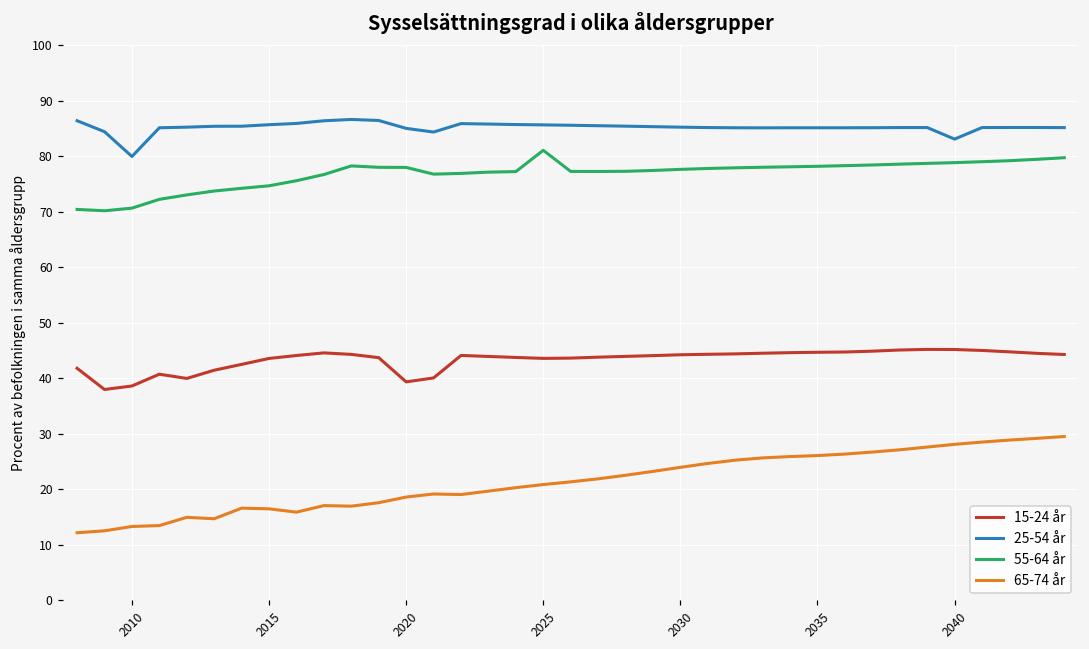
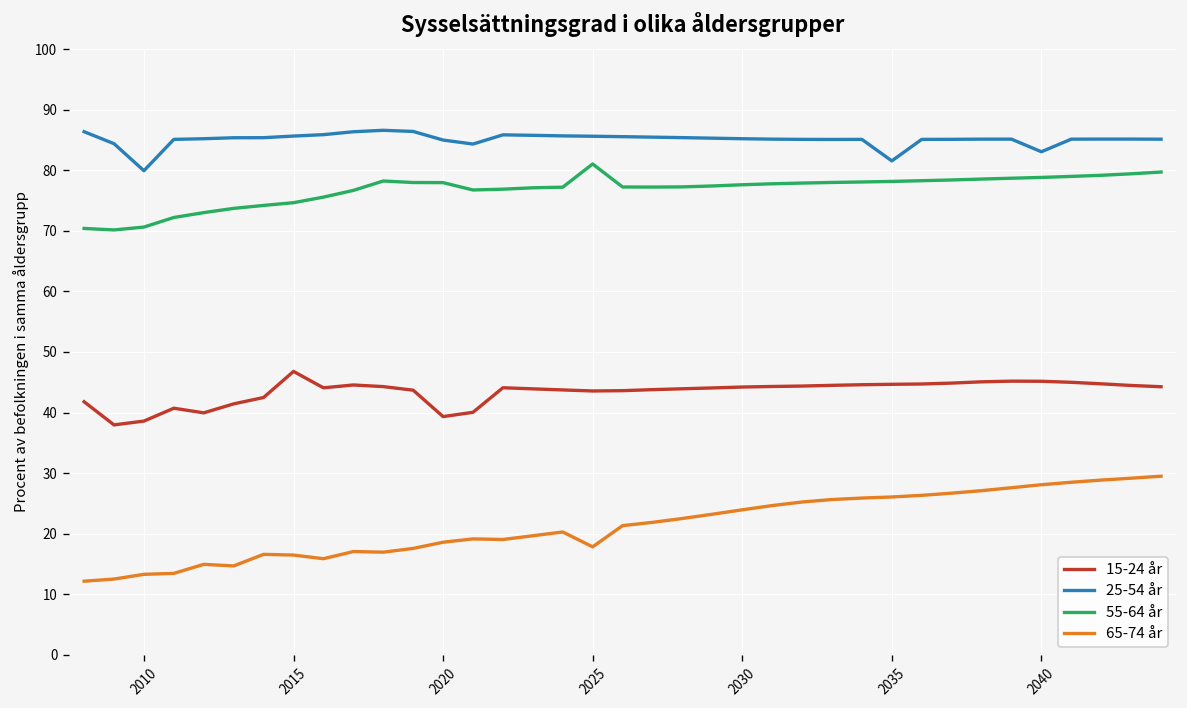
15-24 år, 2015: 44 -> 47
65-74 år, 2025: 21 -> 18
25-54 år, 2035: 85 -> 82
